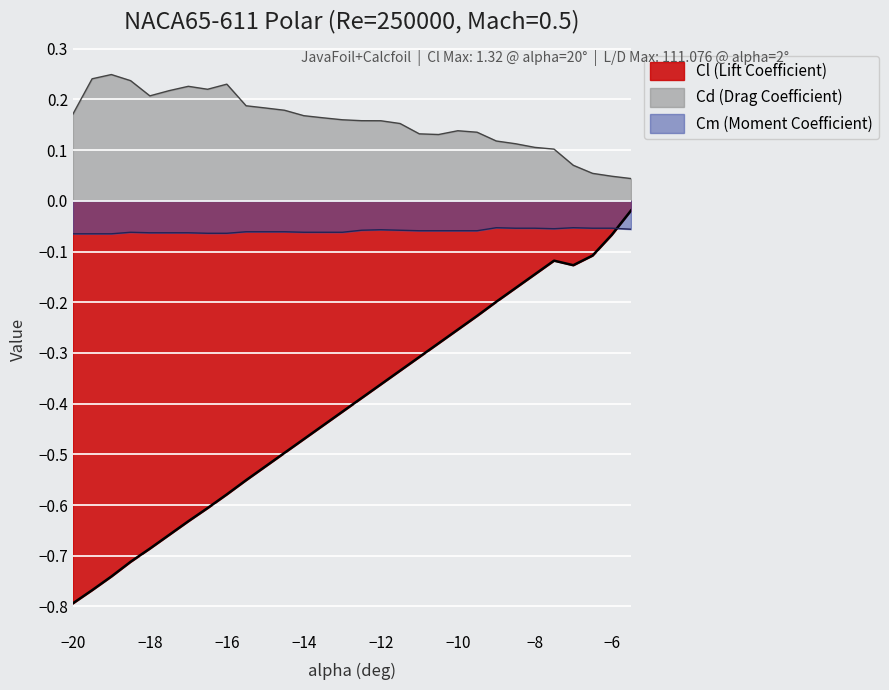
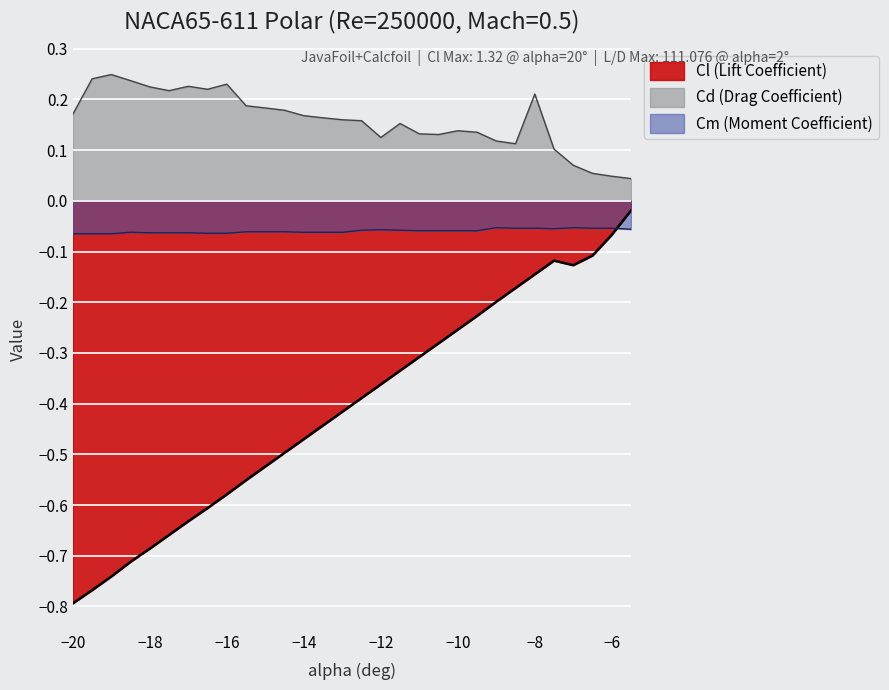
Cd (Drag Coefficient), −18: 0.21 -> 0.22
Cd (Drag Coefficient), −12: 0.16 -> 0.13
Cd (Drag Coefficient), −8: 0.11 -> 0.21
